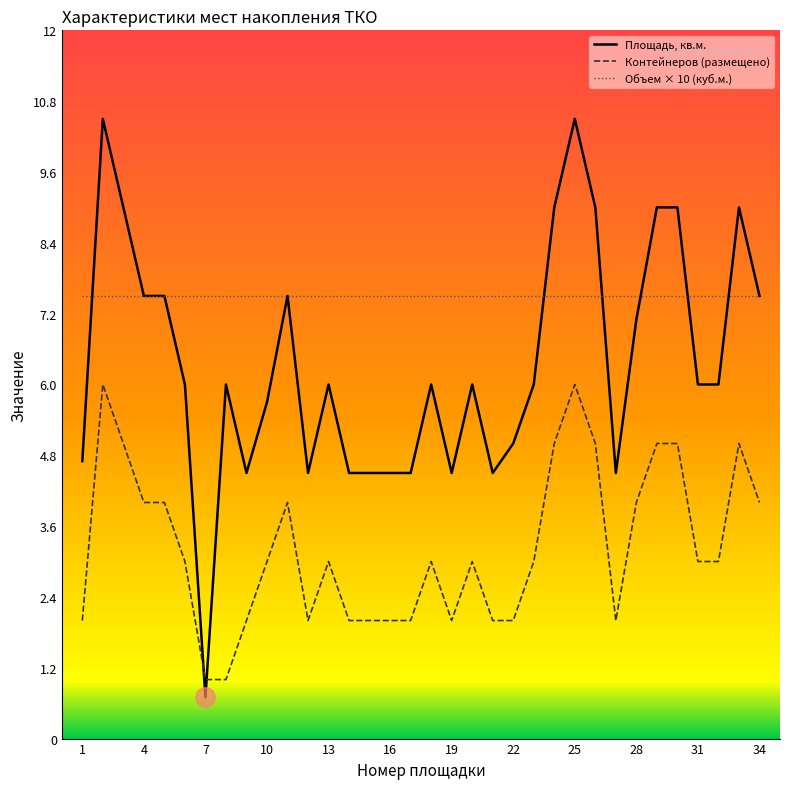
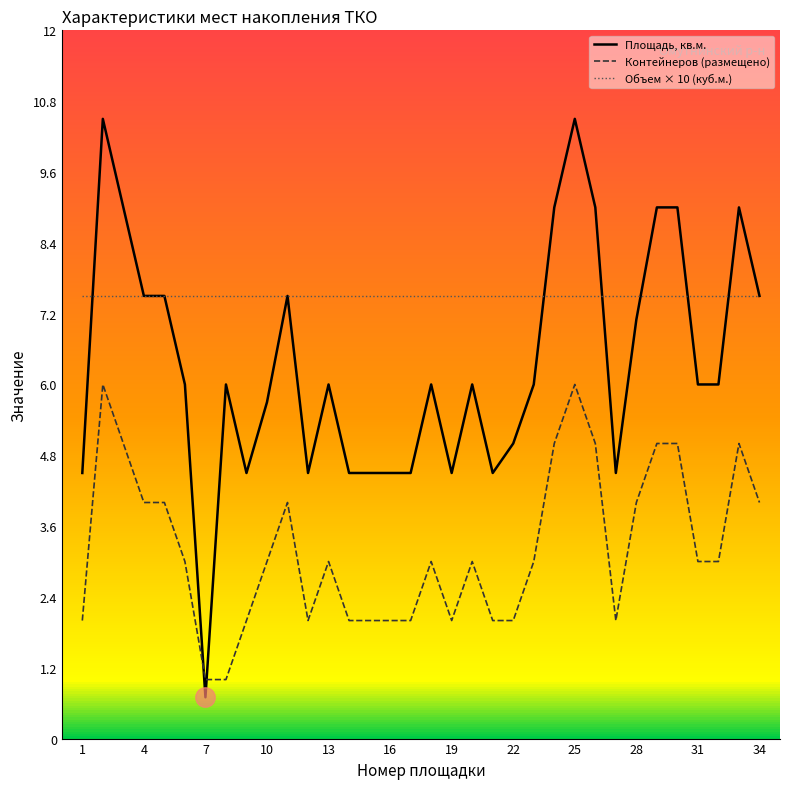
Площадь, кв.м., 1: 4.7 -> 4.5
